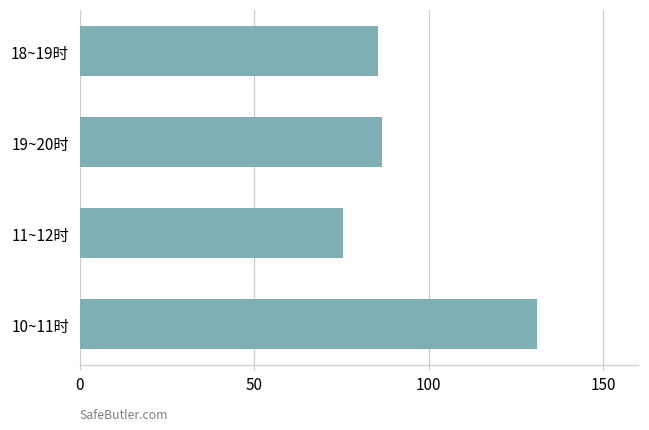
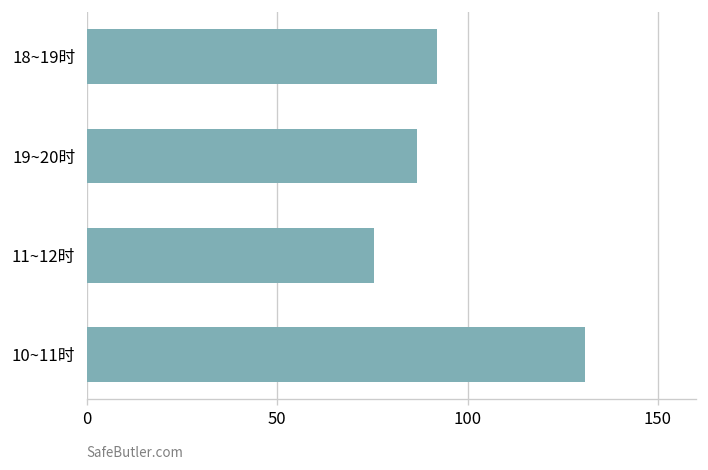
18~19时: 85 -> 92
